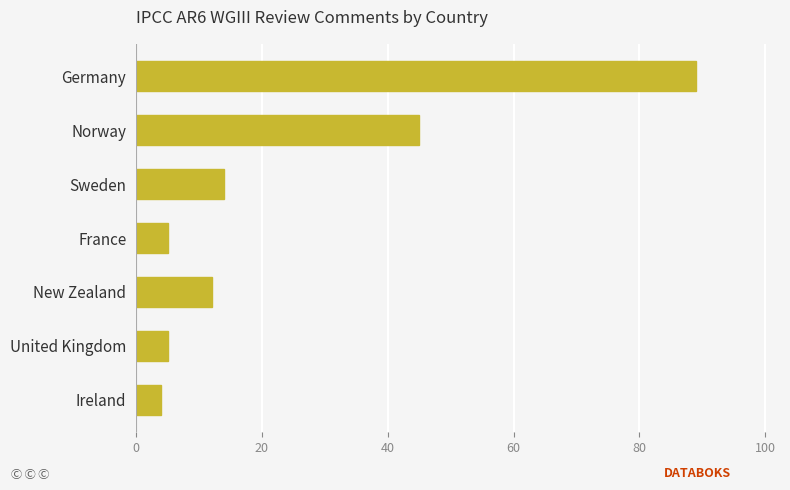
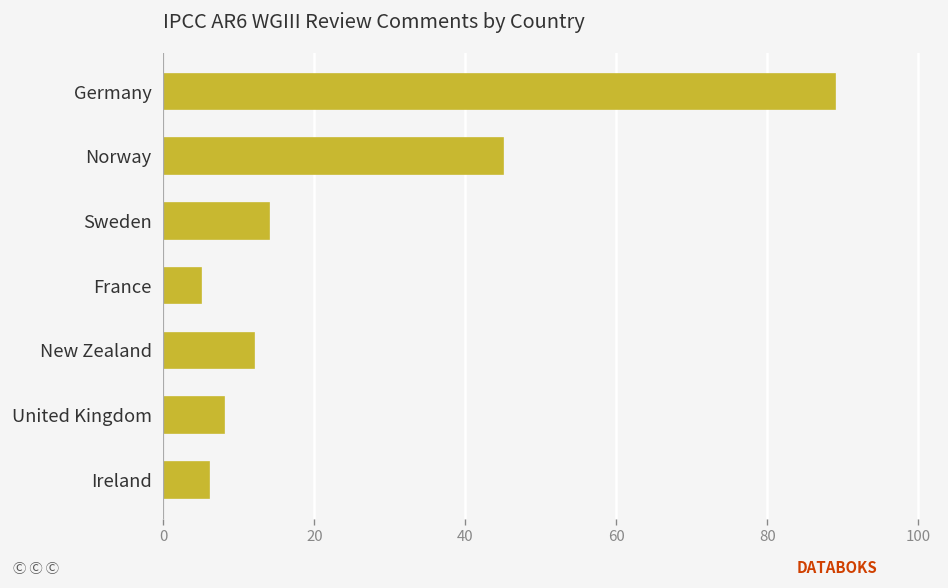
United Kingdom: 5 -> 8
Ireland: 4 -> 6
